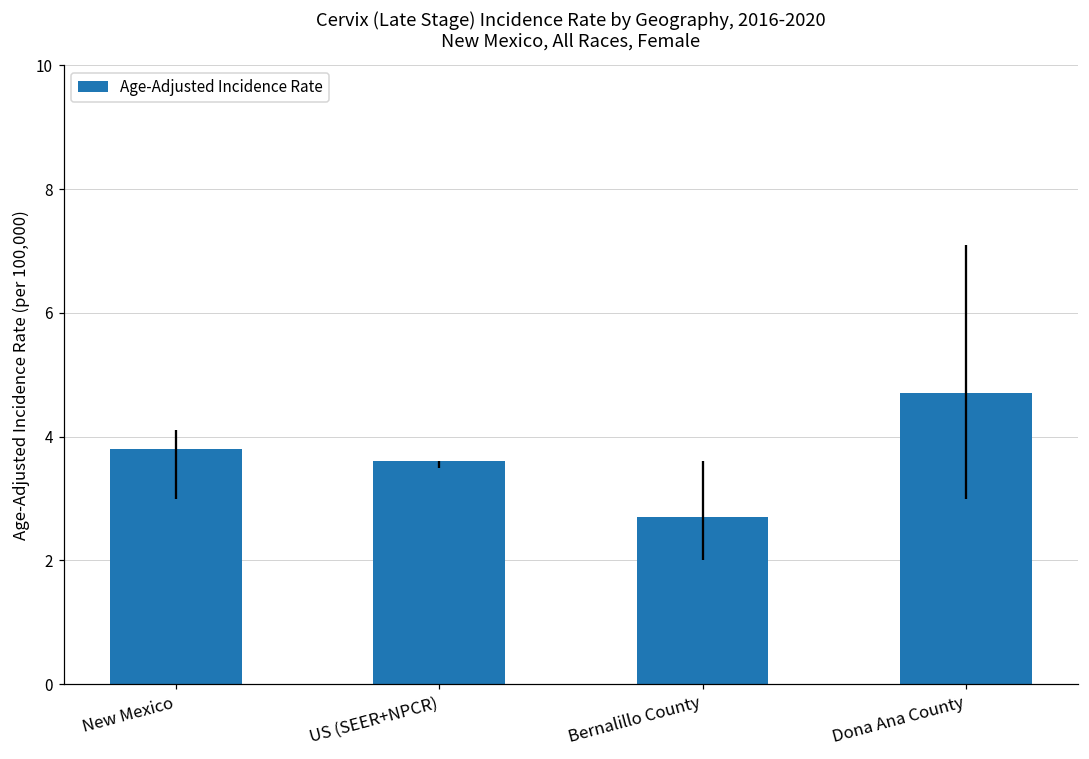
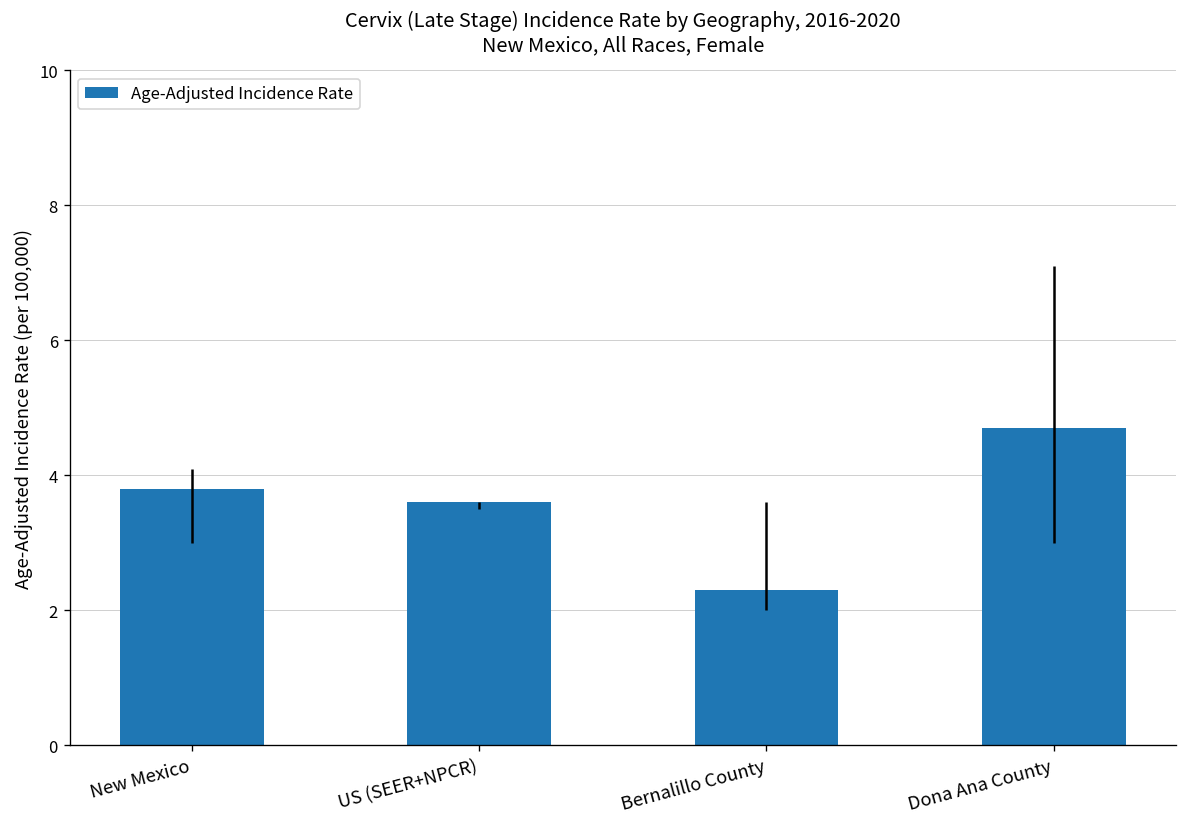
Bernalillo County: 2.7 -> 2.3
